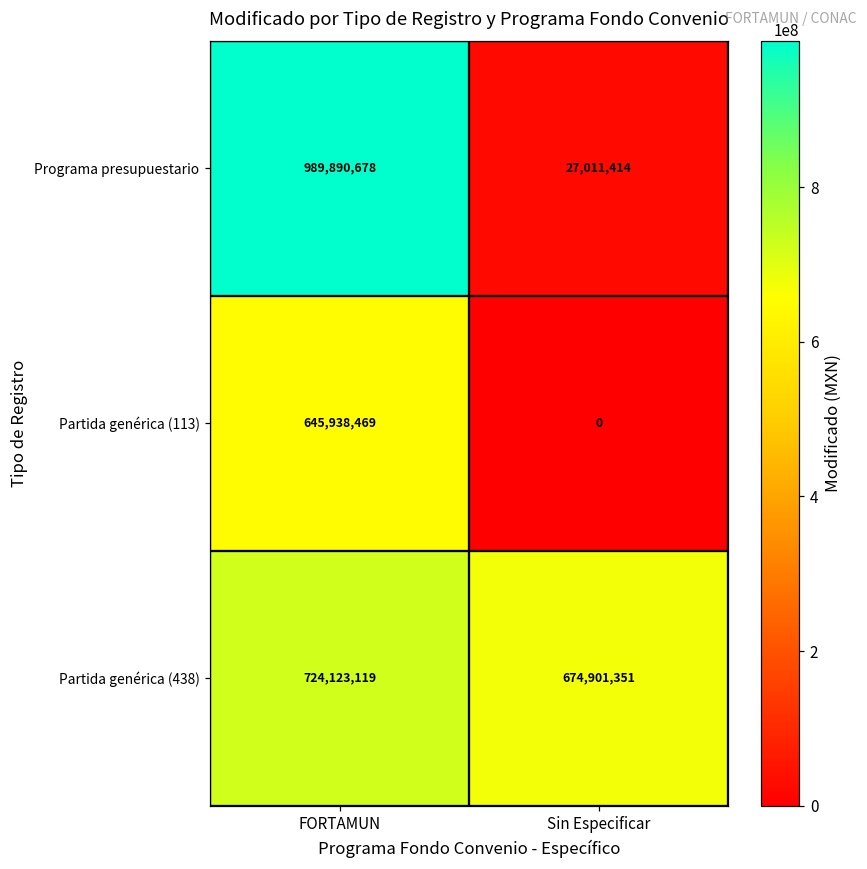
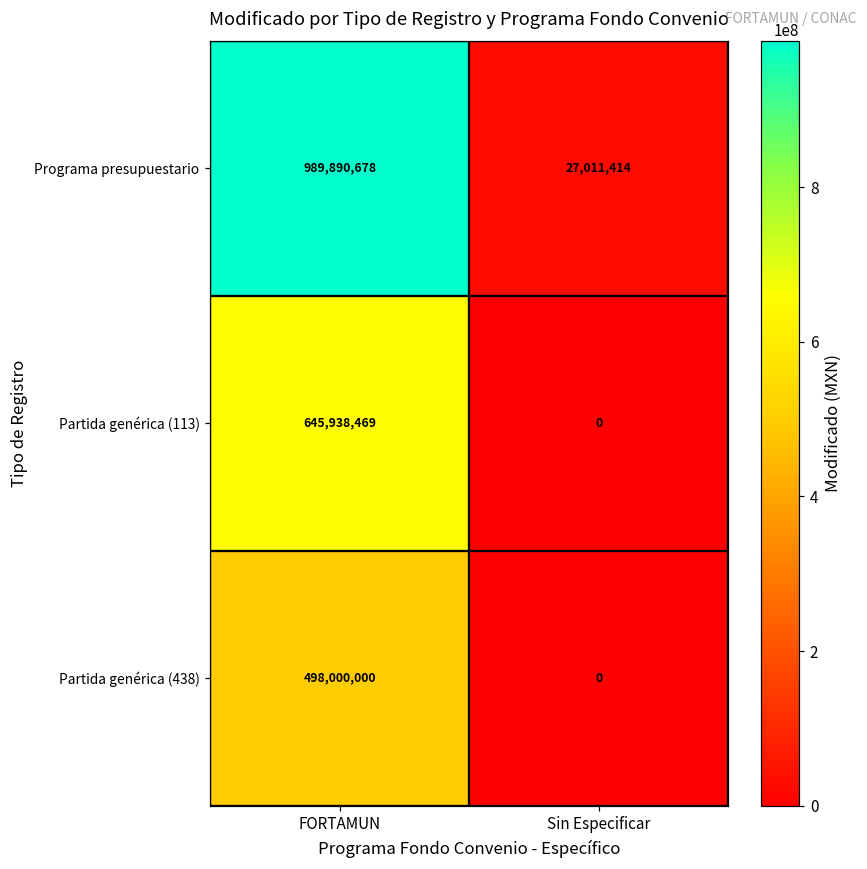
Partida genérica (438), FORTAMUN: 724,123,119 -> 498,000,000
Partida genérica (438), Sin Especificar: 674,901,351 -> 0
